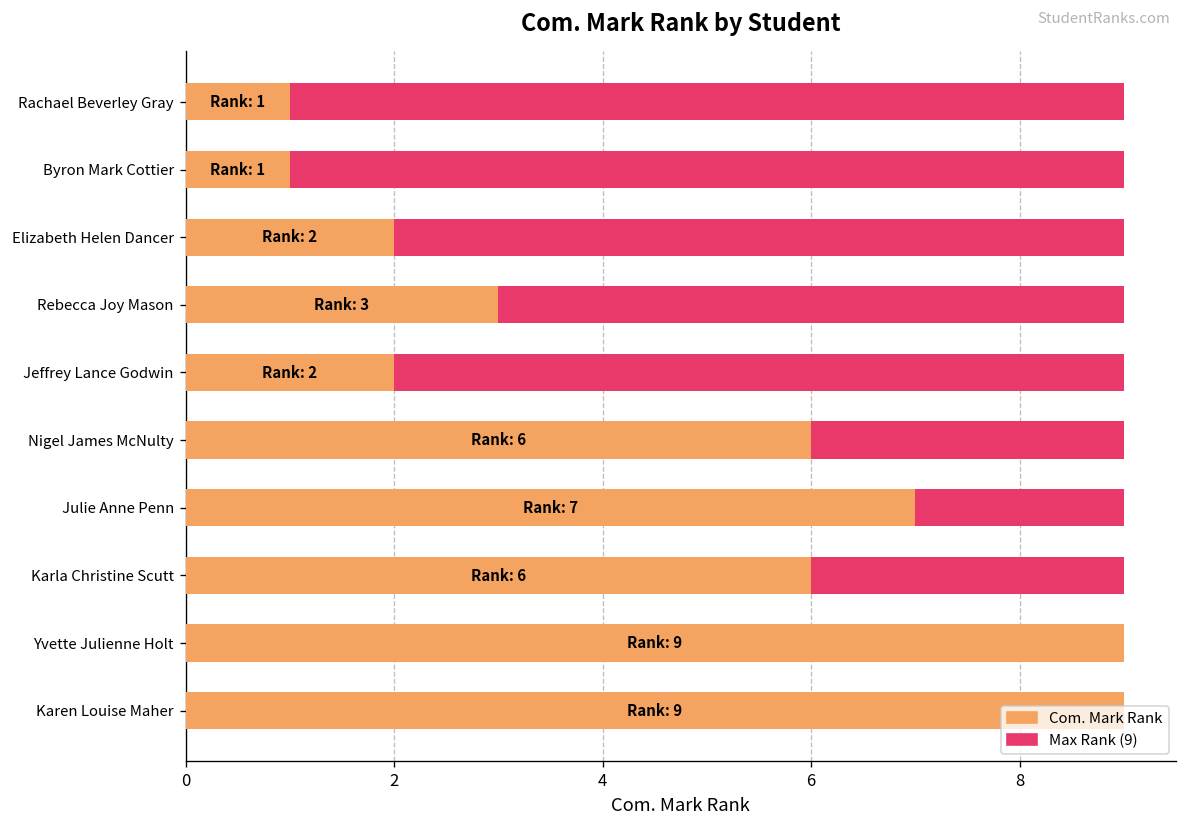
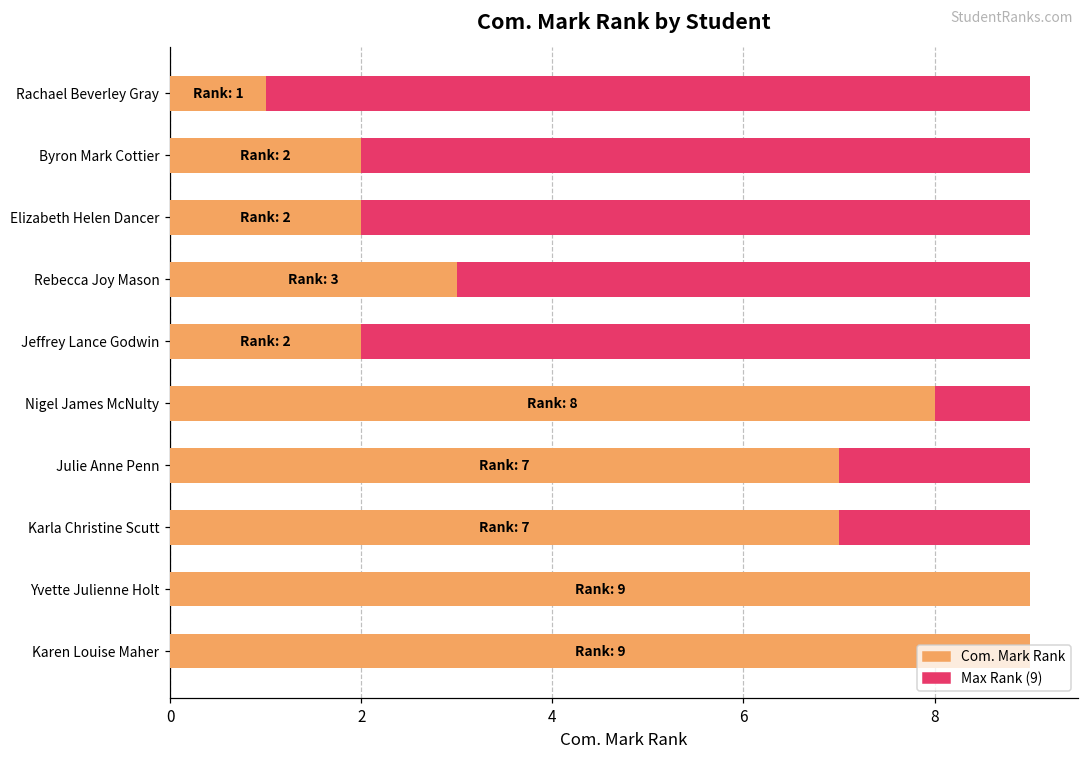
Com. Mark Rank, Byron Mark Cottier: 1 -> 2
Com. Mark Rank, Nigel James McNulty: 6 -> 8
Com. Mark Rank, Karla Christine Scutt: 6 -> 7
